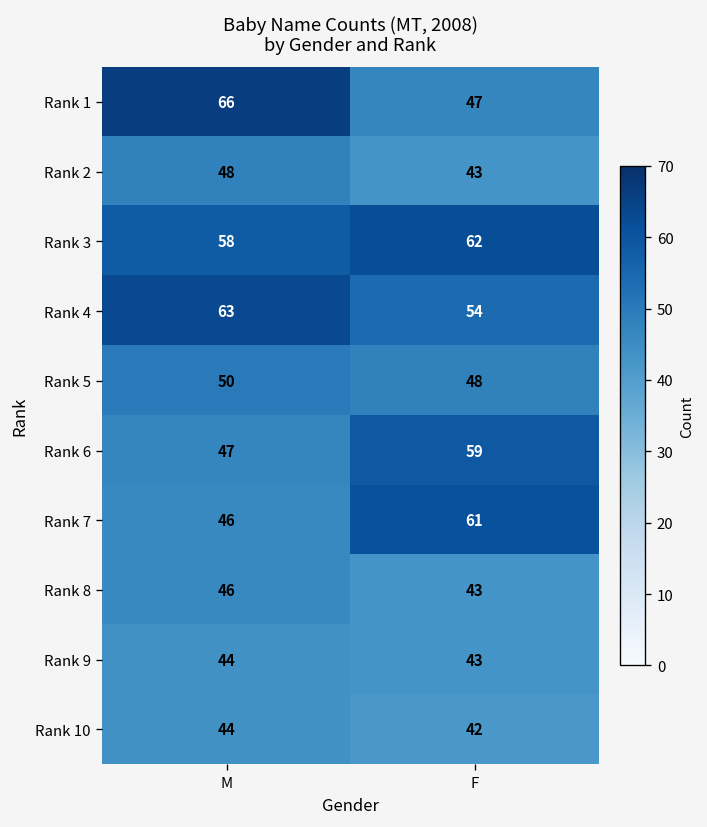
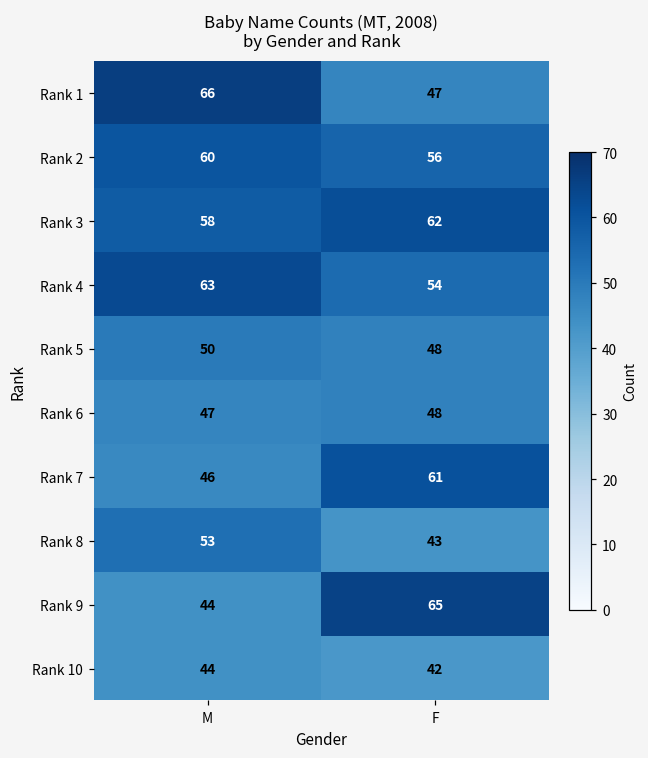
Rank 2, M: 48 -> 60
Rank 2, F: 43 -> 56
Rank 6, F: 59 -> 48
Rank 8, M: 46 -> 53
Rank 9, F: 43 -> 65
